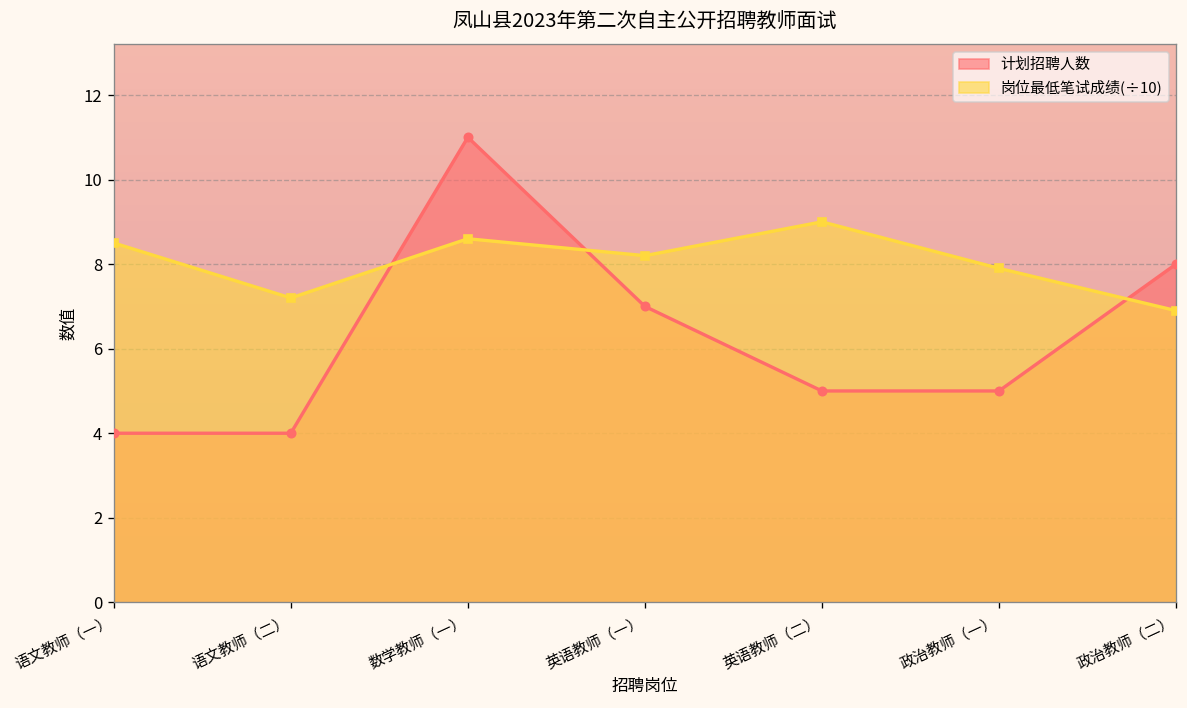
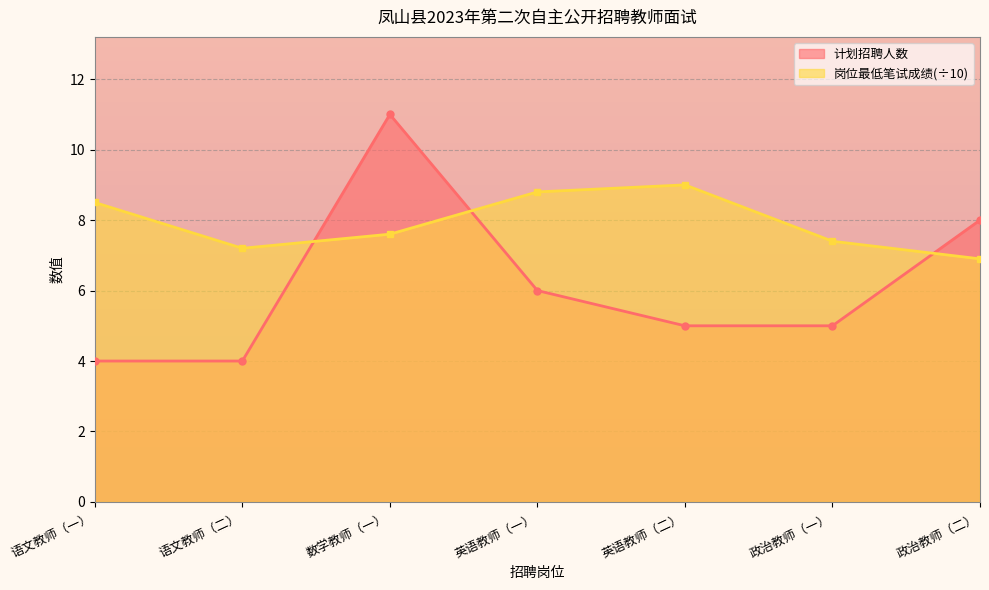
岗位最低笔试成绩(÷10), 数学教师（一）: 8.6 -> 7.6
计划招聘人数, 英语教师（一）: 7 -> 6
岗位最低笔试成绩(÷10), 英语教师（一）: 8.2 -> 8.8
岗位最低笔试成绩(÷10), 政治教师（一）: 7.9 -> 7.4
